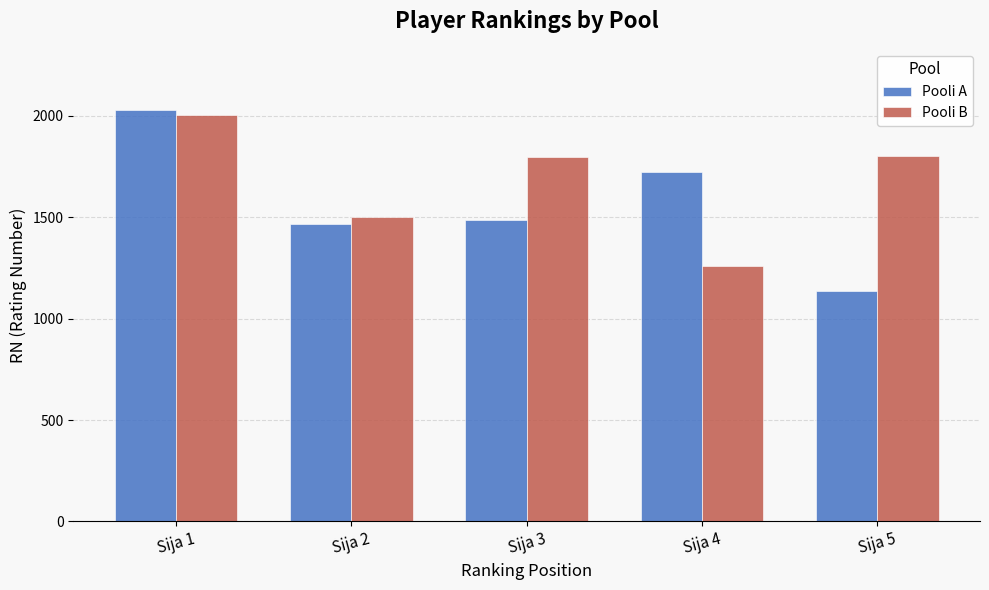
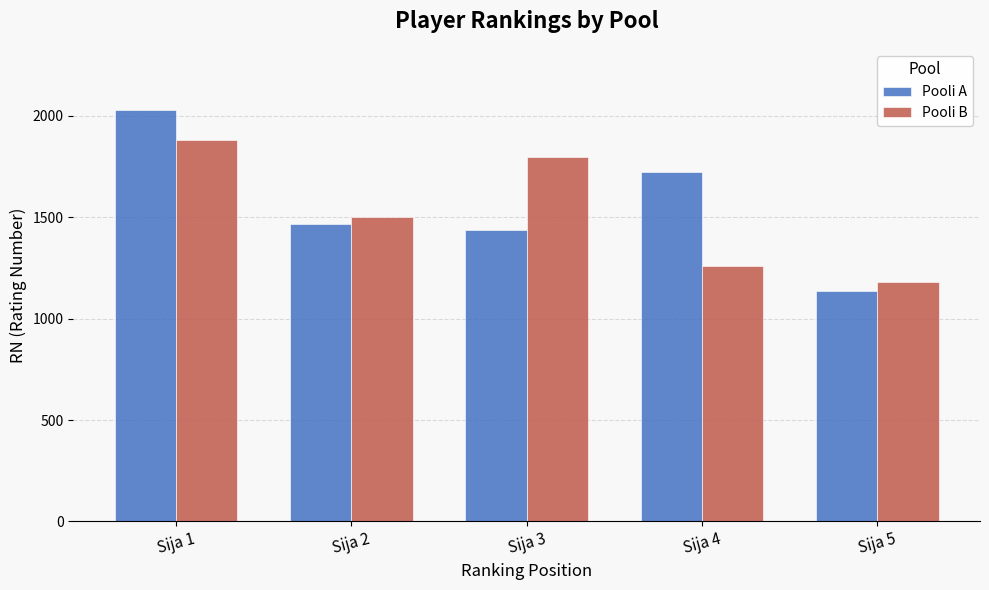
Pooli B, Sija 1: 2010 -> 1880
Pooli A, Sija 3: 1490 -> 1440
Pooli B, Sija 5: 1800 -> 1180
